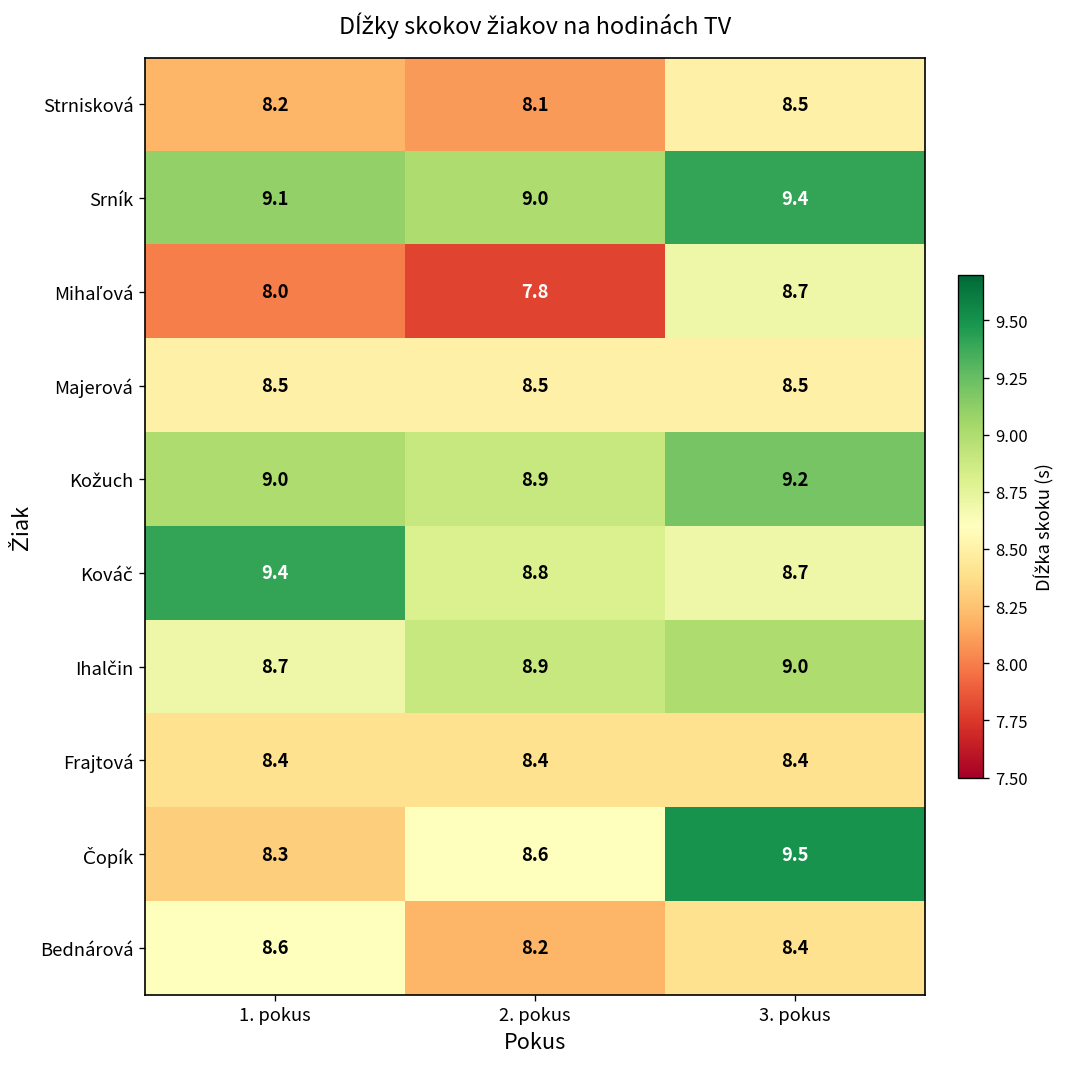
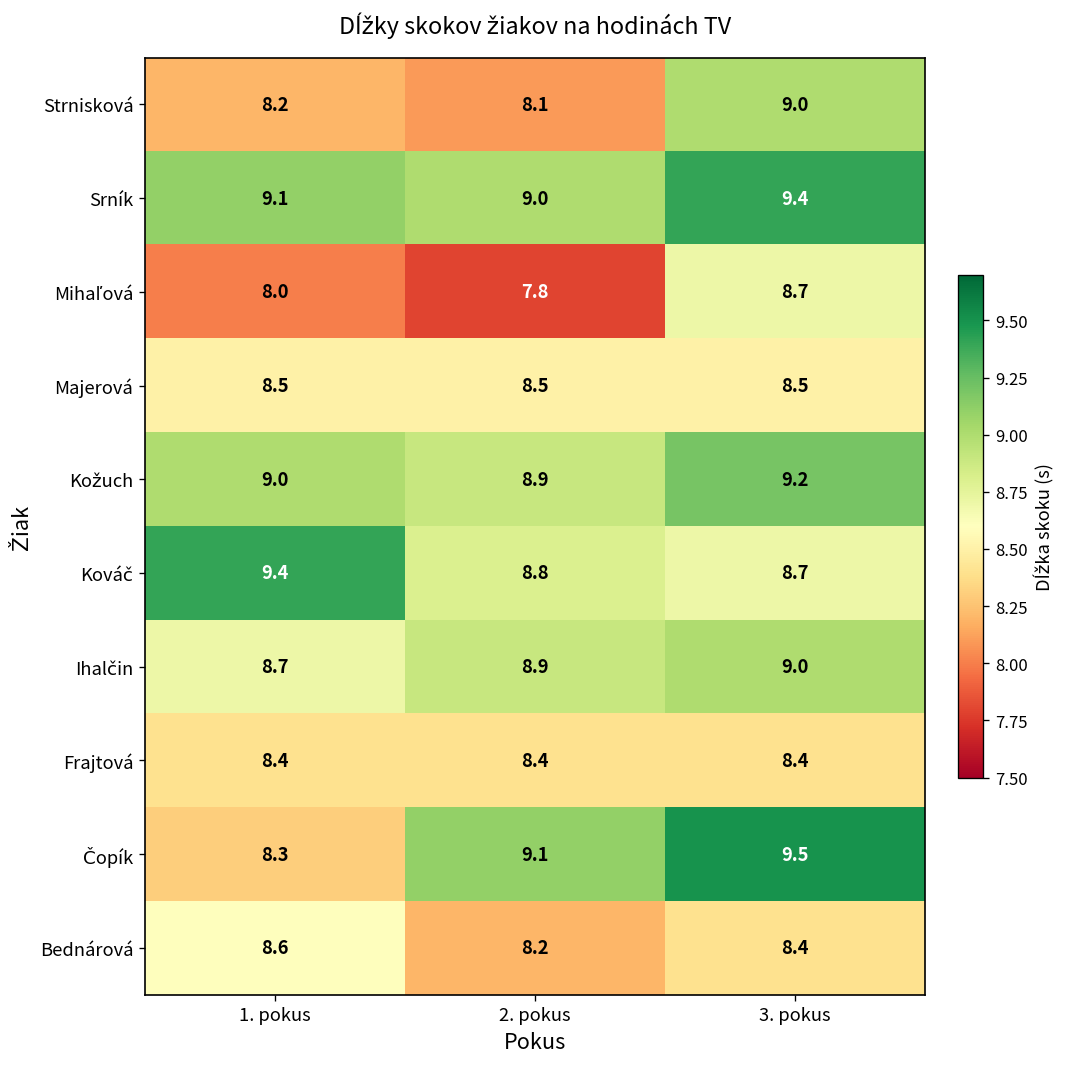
Strnisková, 3. pokus: 8.5 -> 9.0
Čopík, 2. pokus: 8.6 -> 9.1
